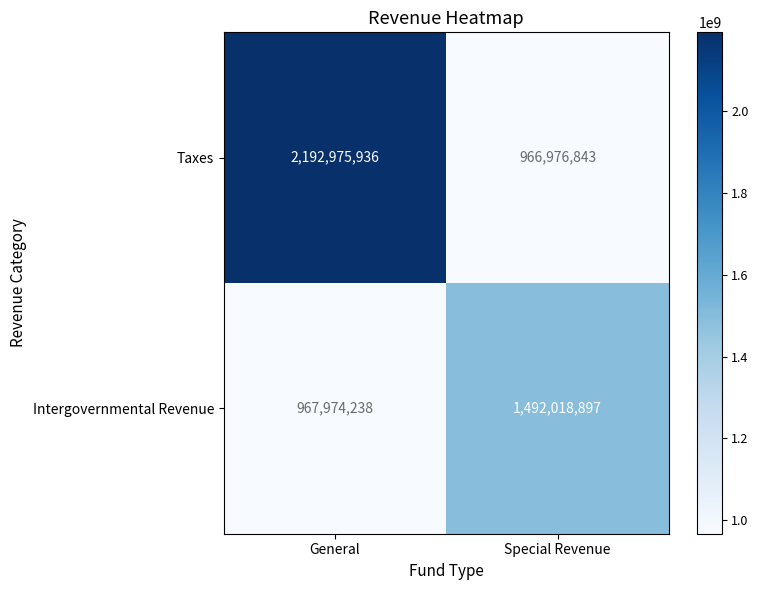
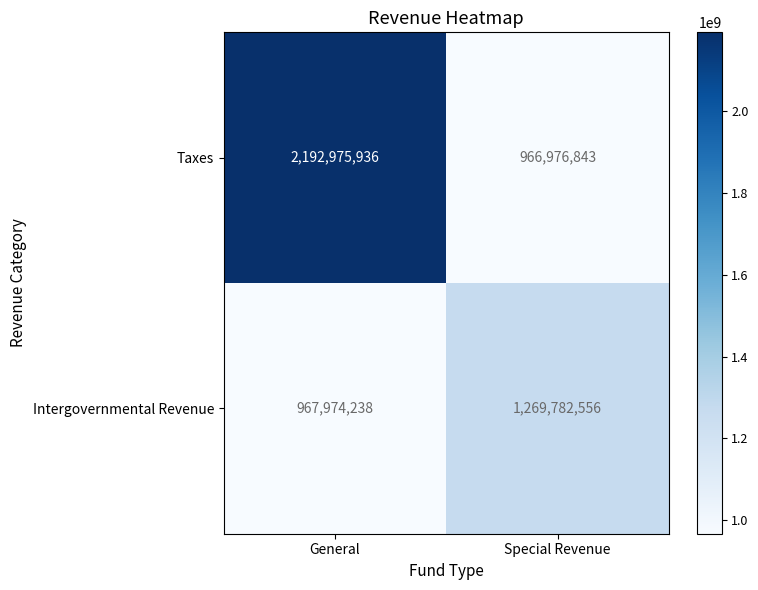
Intergovernmental Revenue, Special Revenue: 1,492,018,897 -> 1,269,782,556
